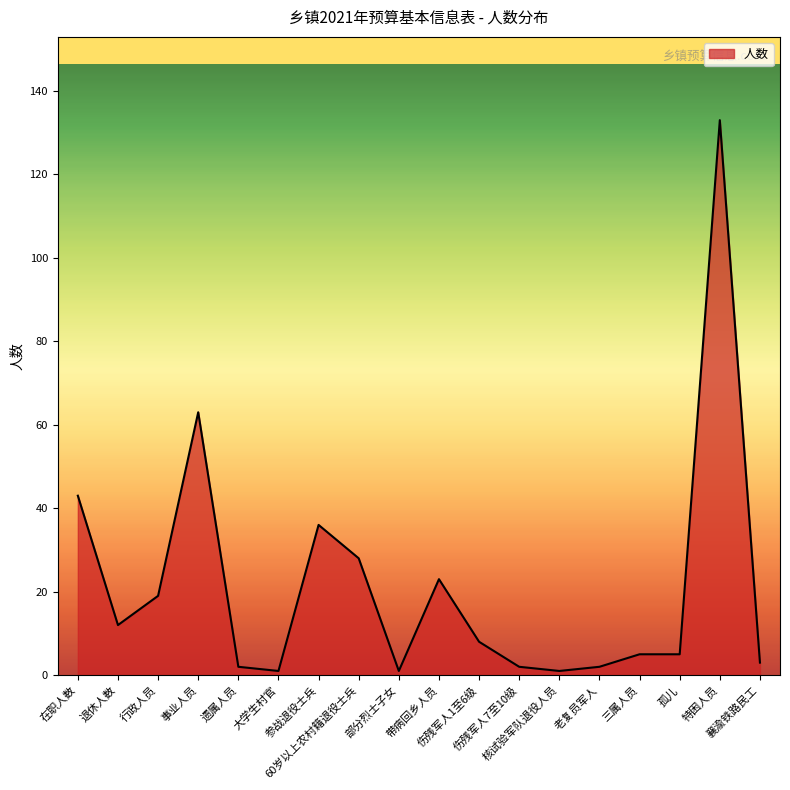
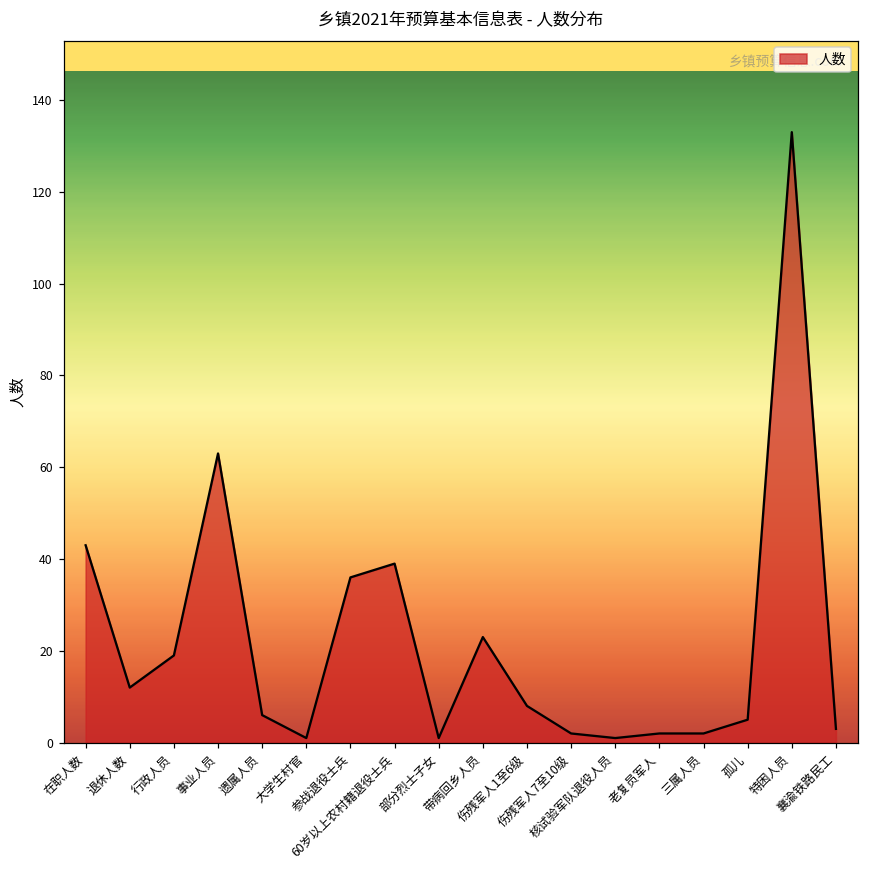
遗属人员: 2 -> 6
60岁以上农村籍退役士兵: 28 -> 39
三属人员: 5 -> 2
